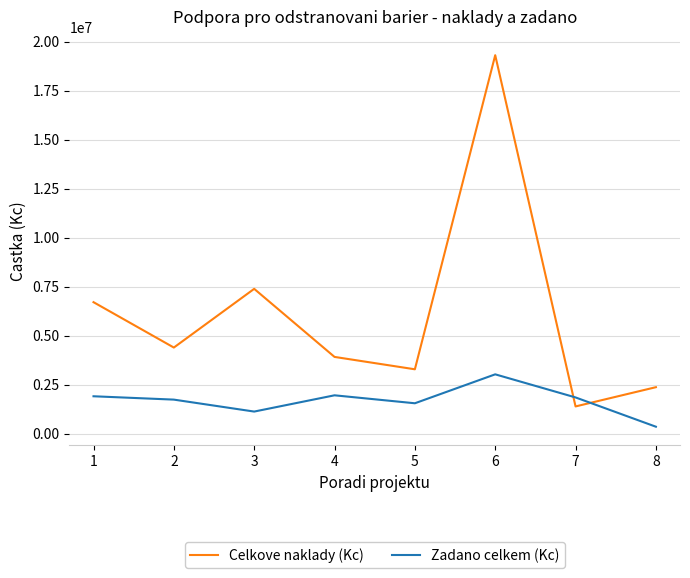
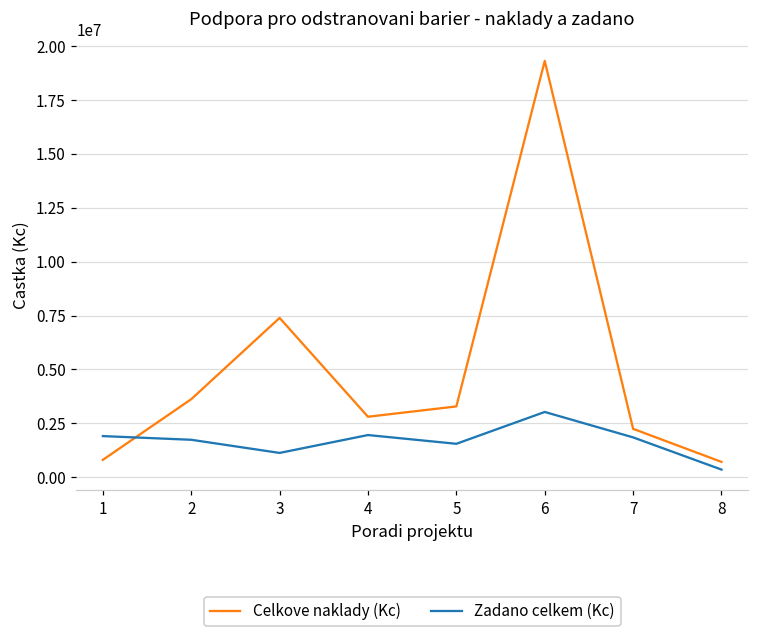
Celkove naklady (Kc), 1: 6700000 -> 800000
Celkove naklady (Kc), 2: 4400000 -> 3600000
Celkove naklady (Kc), 4: 3900000 -> 2800000
Celkove naklady (Kc), 7: 1400000 -> 2200000
Celkove naklady (Kc), 8: 2400000 -> 700000
